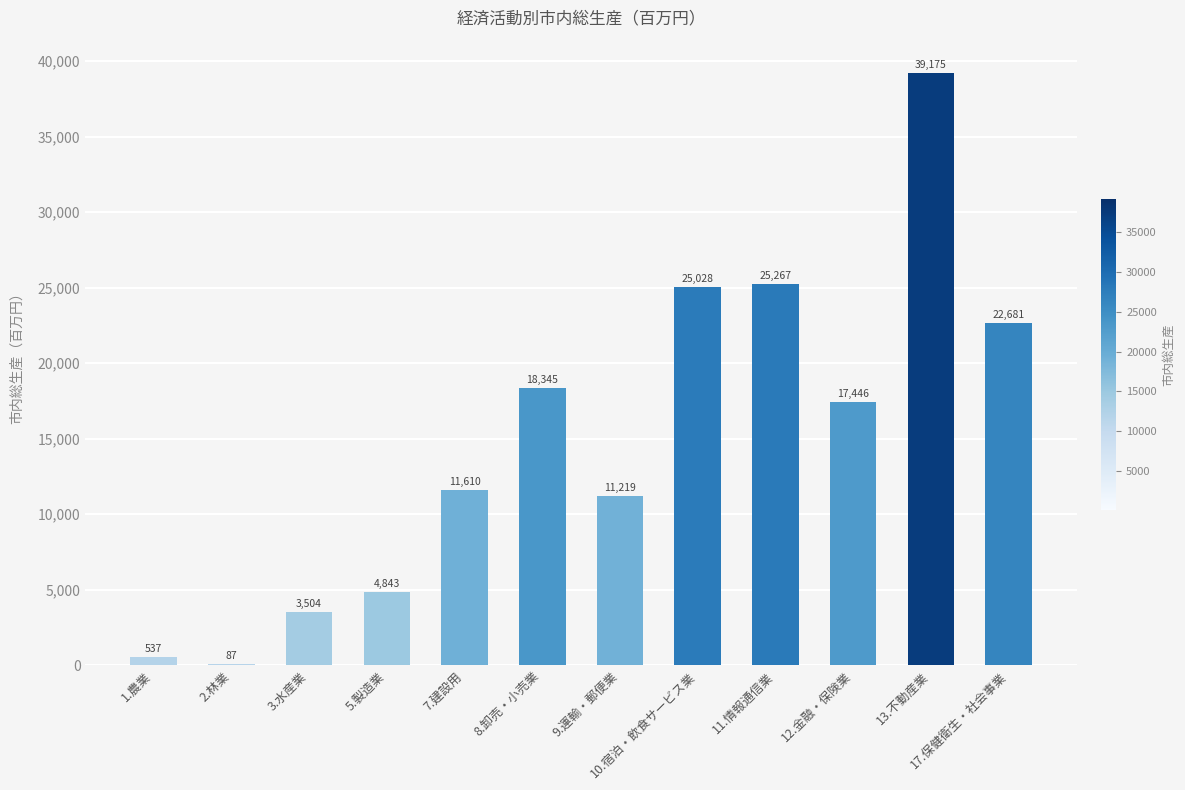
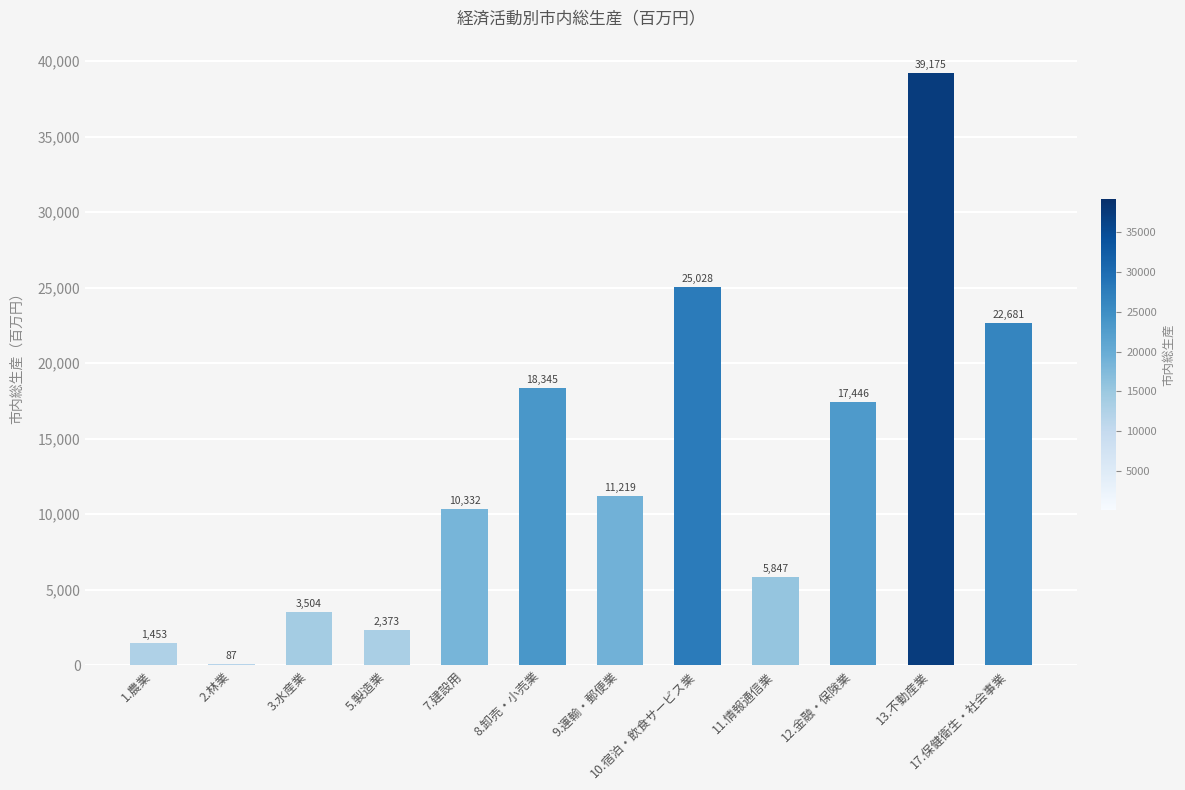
1.農業: 537 -> 1,453
5.製造業: 4,843 -> 2,373
7.建設用: 11,610 -> 10,332
11.情報通信業: 25,267 -> 5,847
